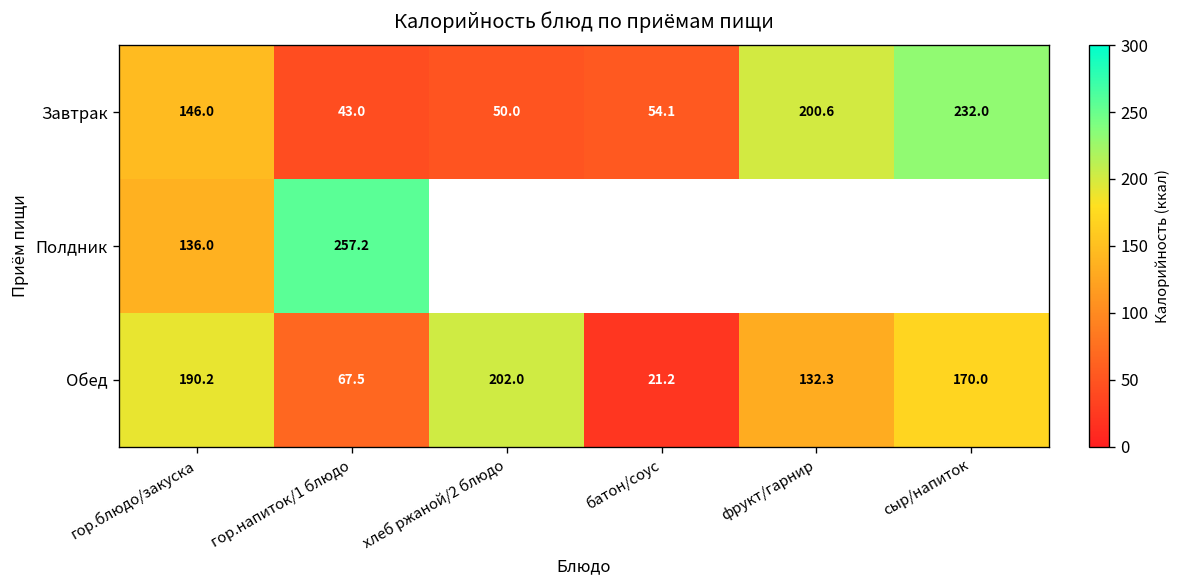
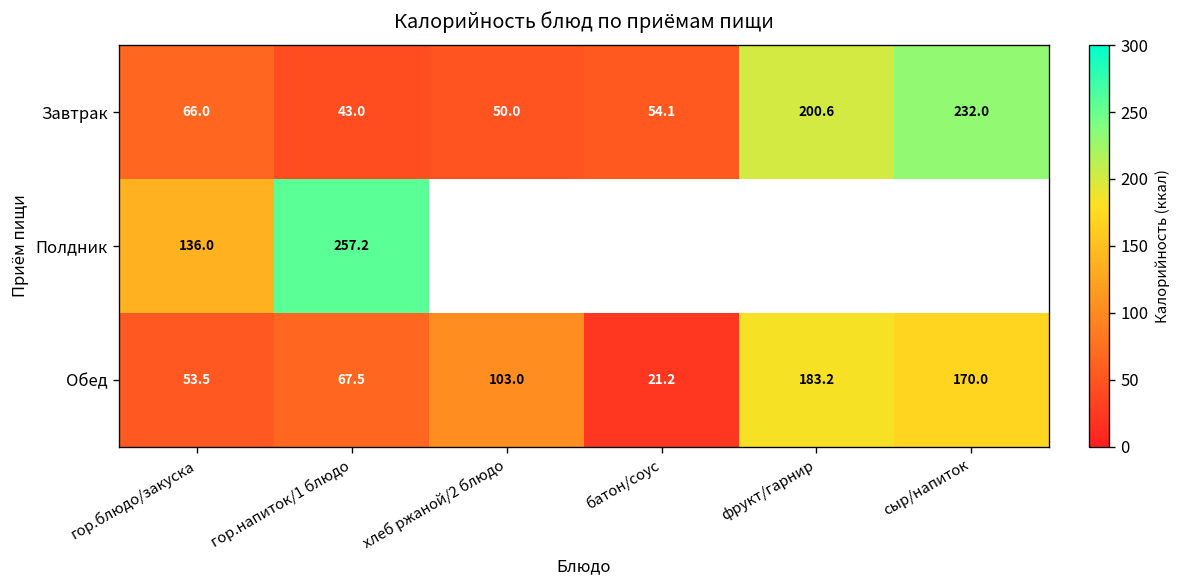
Завтрак, гор.блюдо/закуска: 146.0 -> 66.0
Обед, гор.блюдо/закуска: 190.2 -> 53.5
Обед, хлеб ржаной/2 блюдо: 202.0 -> 103.0
Обед, фрукт/гарнир: 132.3 -> 183.2
